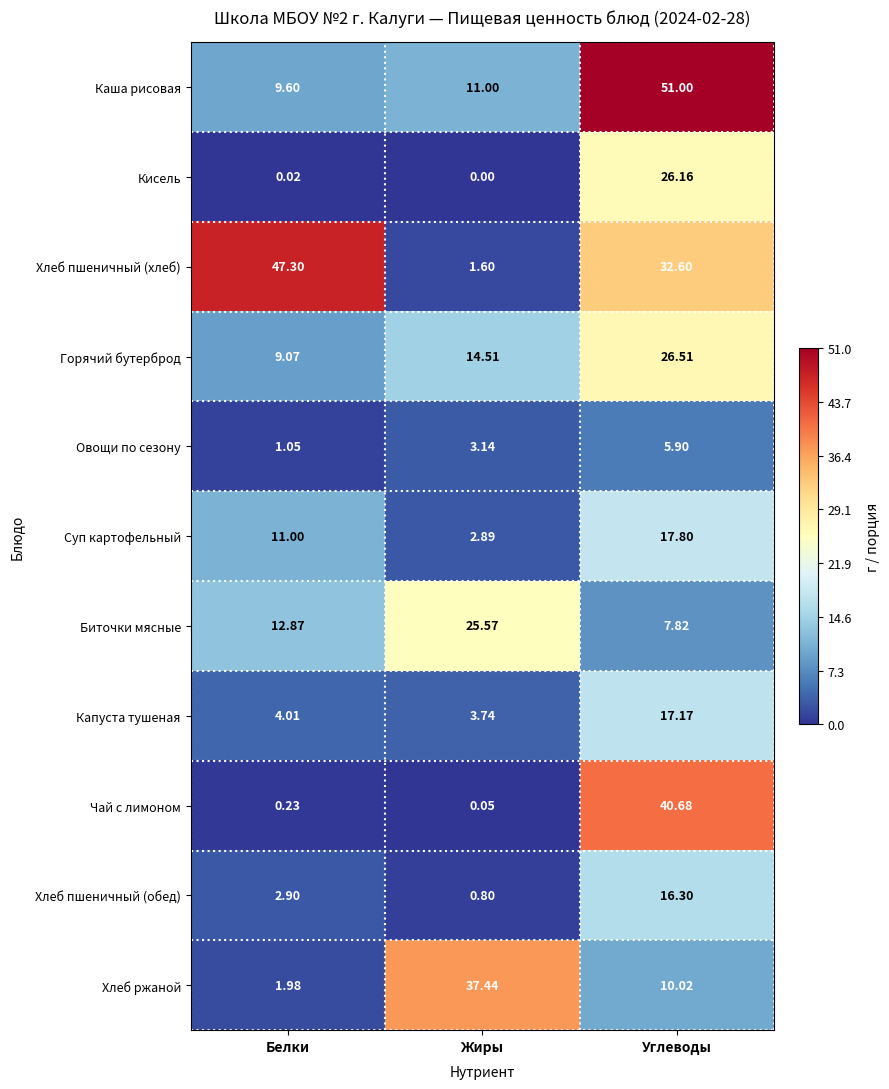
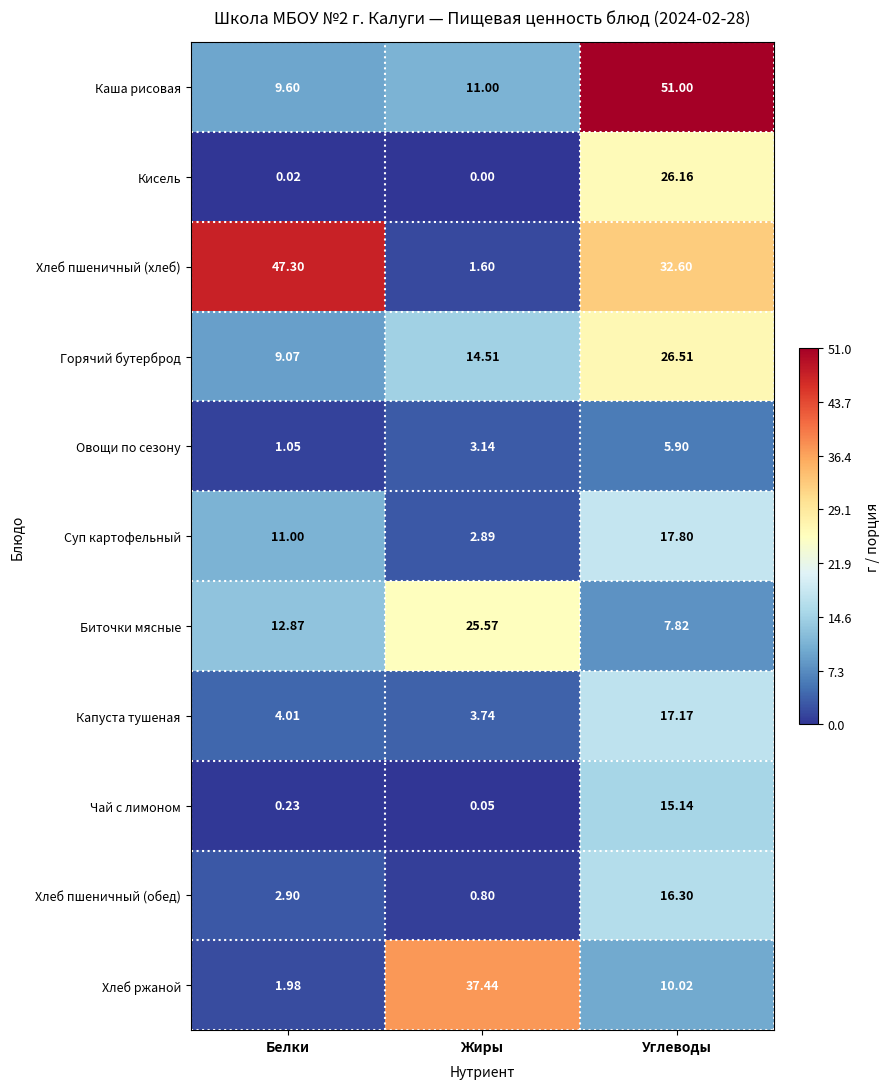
Чай с лимоном, Углеводы: 40.68 -> 15.14
